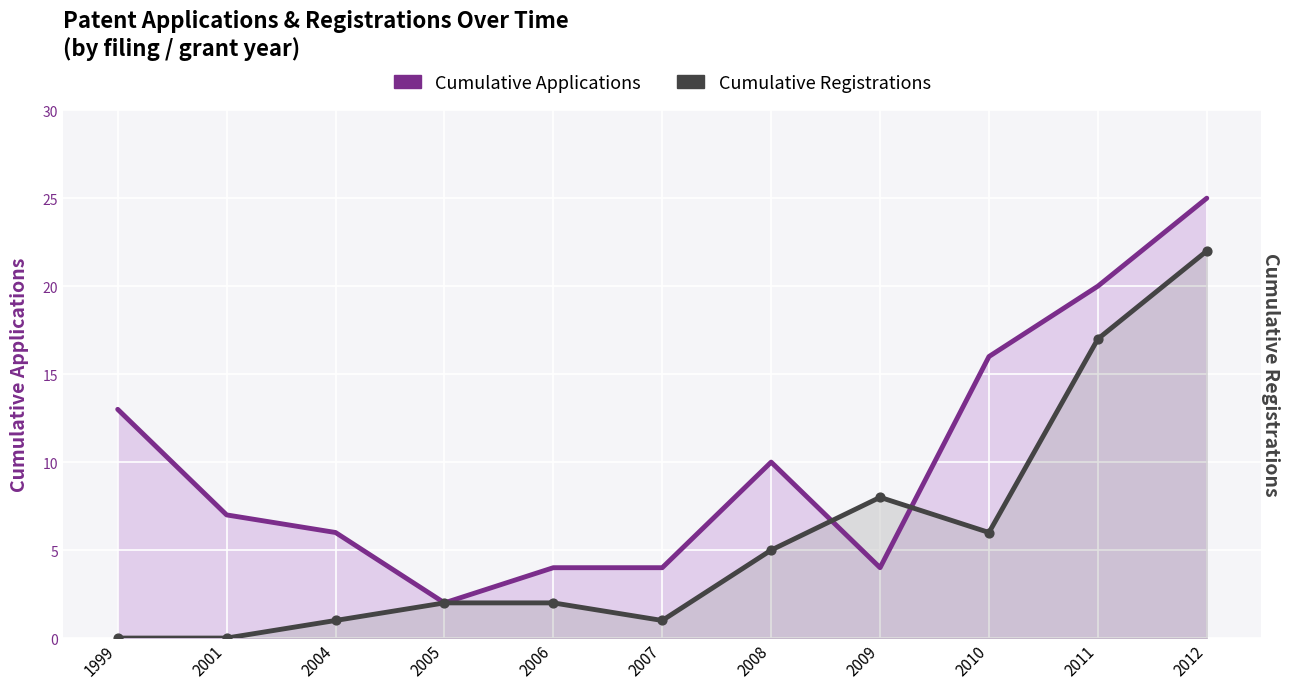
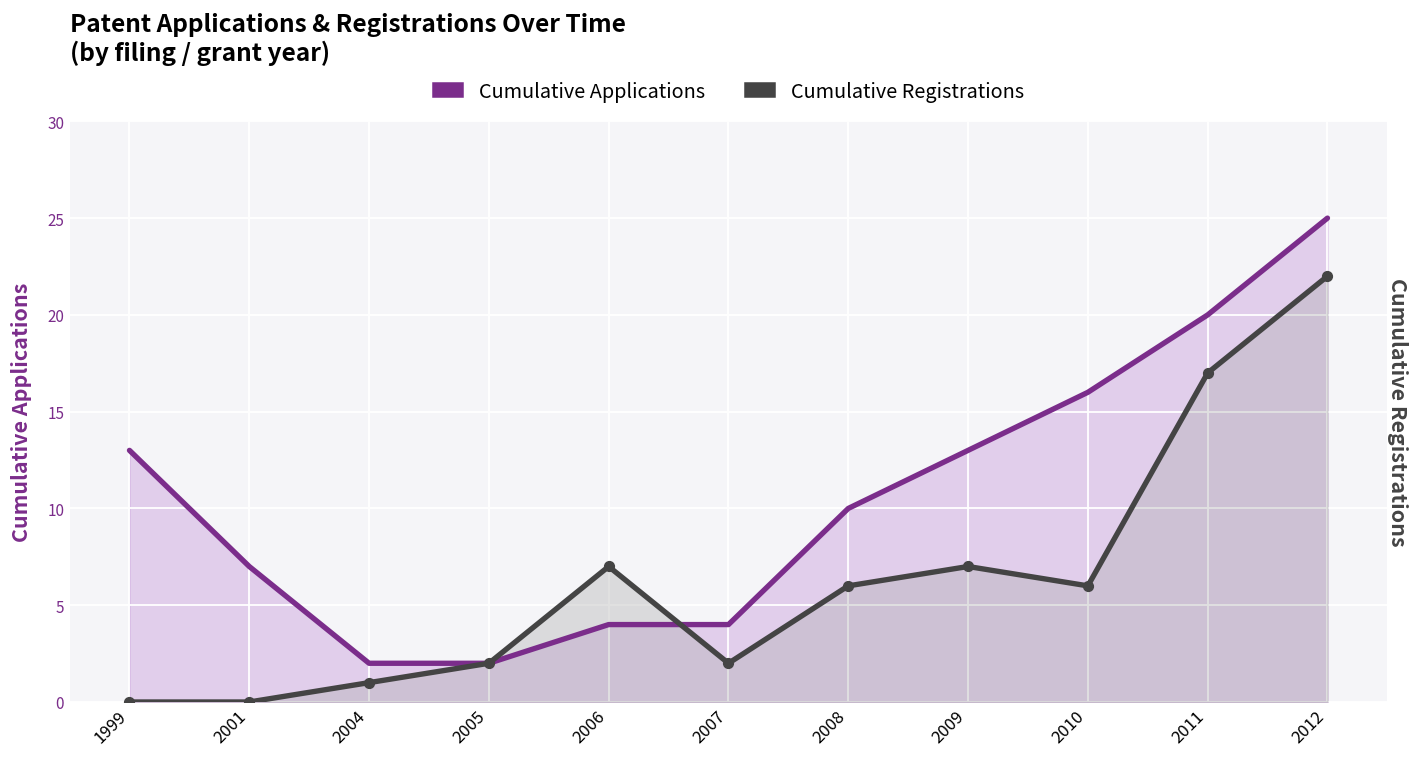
Cumulative Applications, 2004: 6 -> 2
Cumulative Registrations, 2006: 2 -> 7
Cumulative Registrations, 2007: 1 -> 2
Cumulative Registrations, 2008: 5 -> 6
Cumulative Applications, 2009: 4 -> 13
Cumulative Registrations, 2009: 8 -> 7
